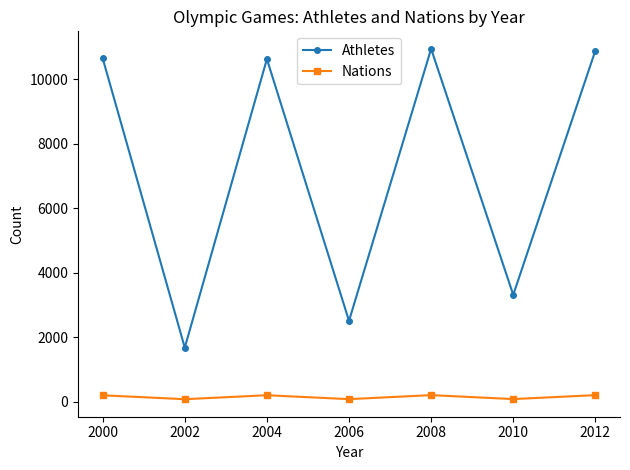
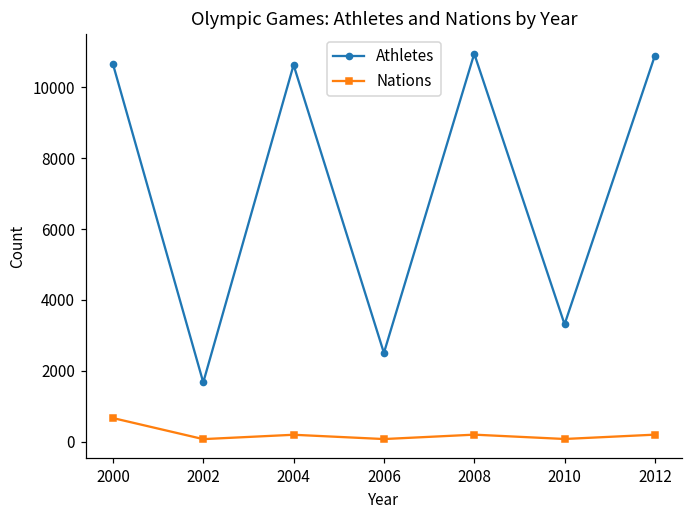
Nations, 2000: 200 -> 700
